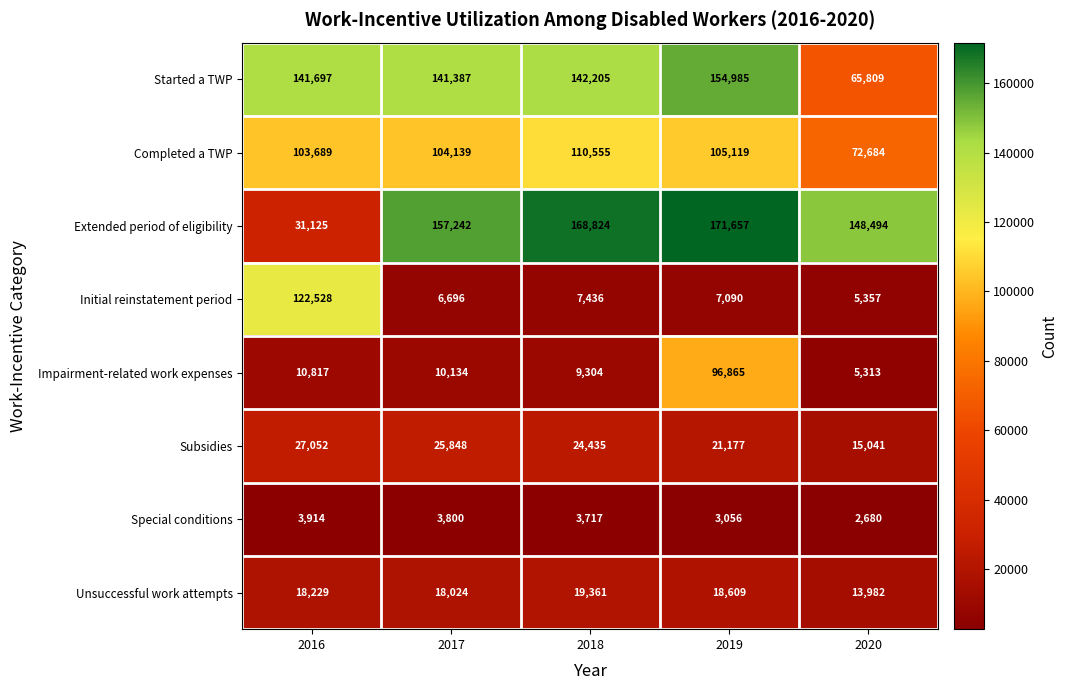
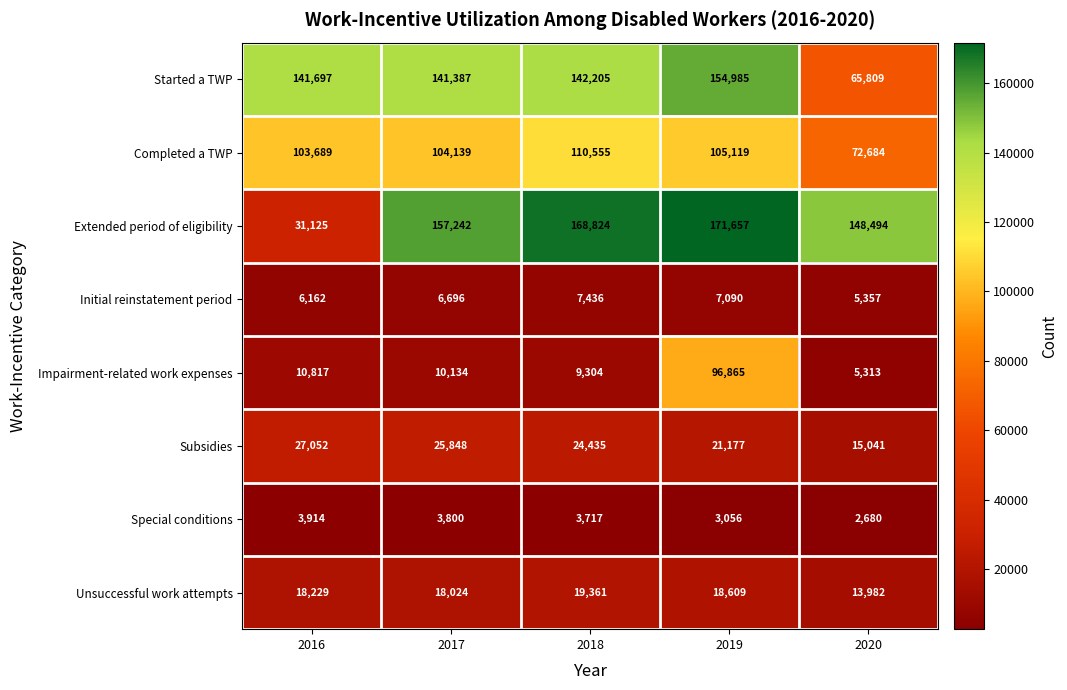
Initial reinstatement period, 2016: 122,528 -> 6,162
